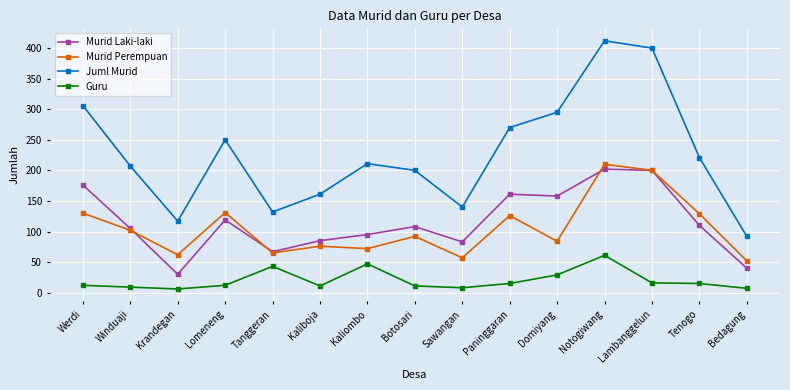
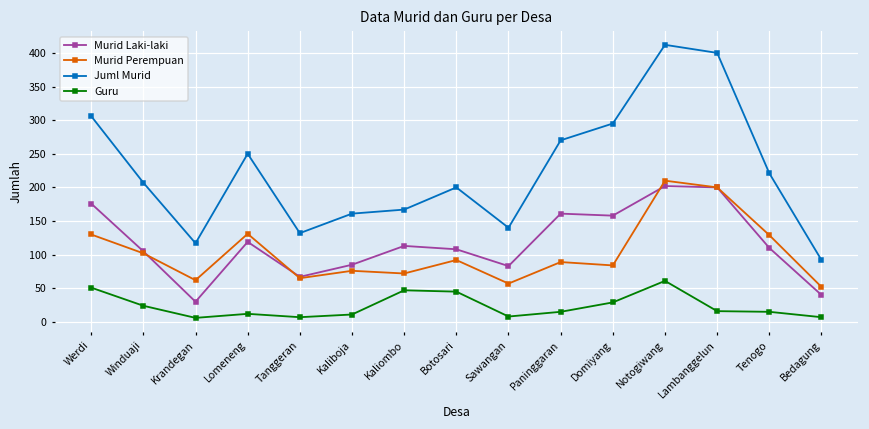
Guru, Werdi: 10 -> 50
Guru, Winduaji: 10 -> 20
Guru, Tanggeran: 40 -> 10
Murid Laki-laki, Kaliombo: 100 -> 110
Juml Murid, Kaliombo: 210 -> 170
Guru, Botosari: 10 -> 50
Murid Perempuan, Paninggaran: 130 -> 90
